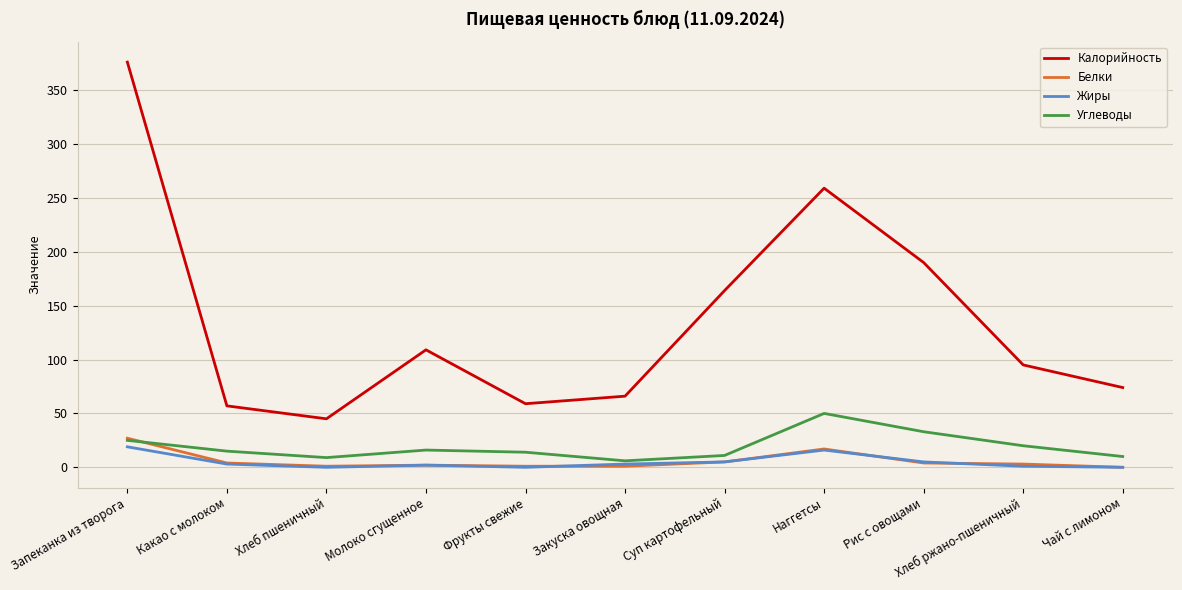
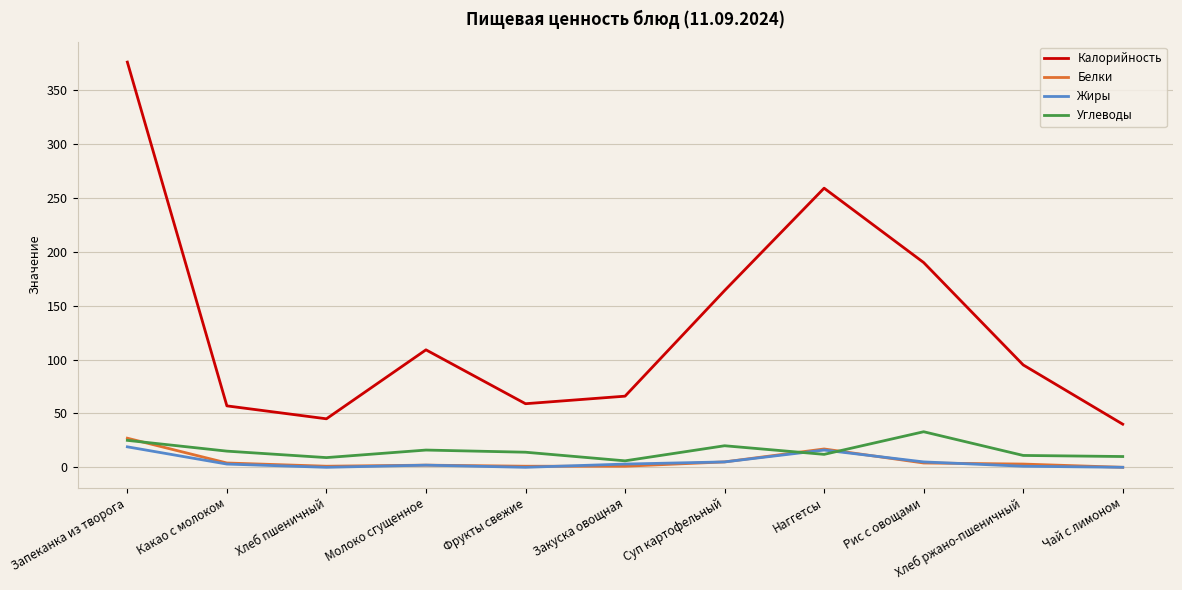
Углеводы, Суп картофельный: 11 -> 20
Углеводы, Наггетсы: 50 -> 12
Углеводы, Хлеб ржано-пшеничный: 20 -> 11
Калорийность, Чай с лимоном: 74 -> 40
